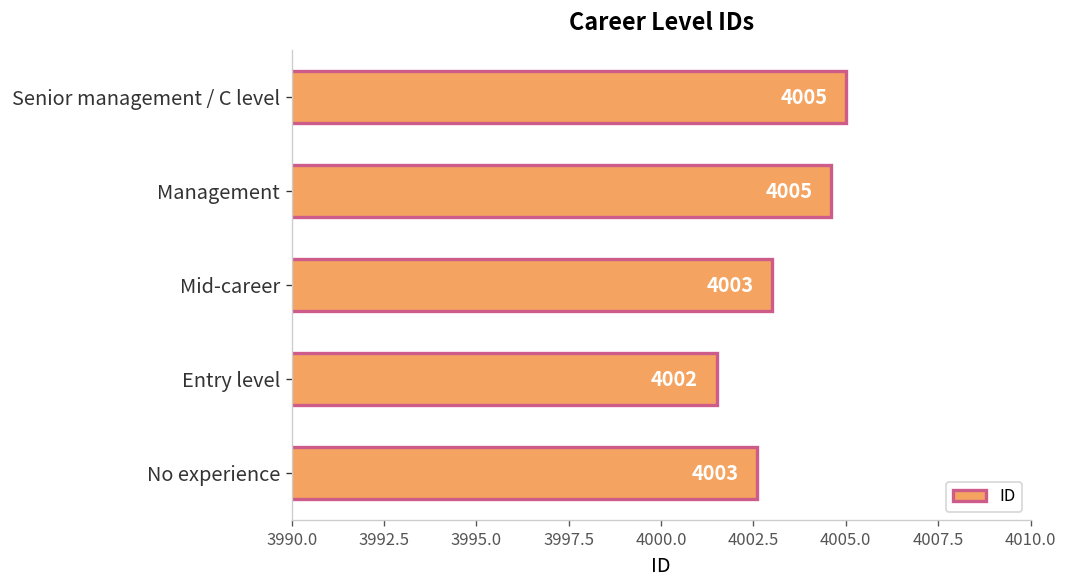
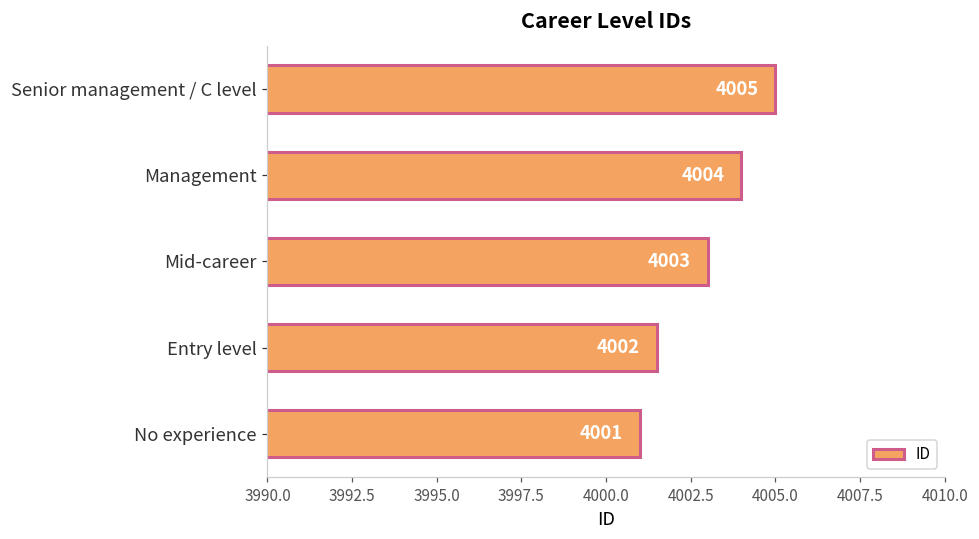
Management: 4005 -> 4004
No experience: 4003 -> 4001
